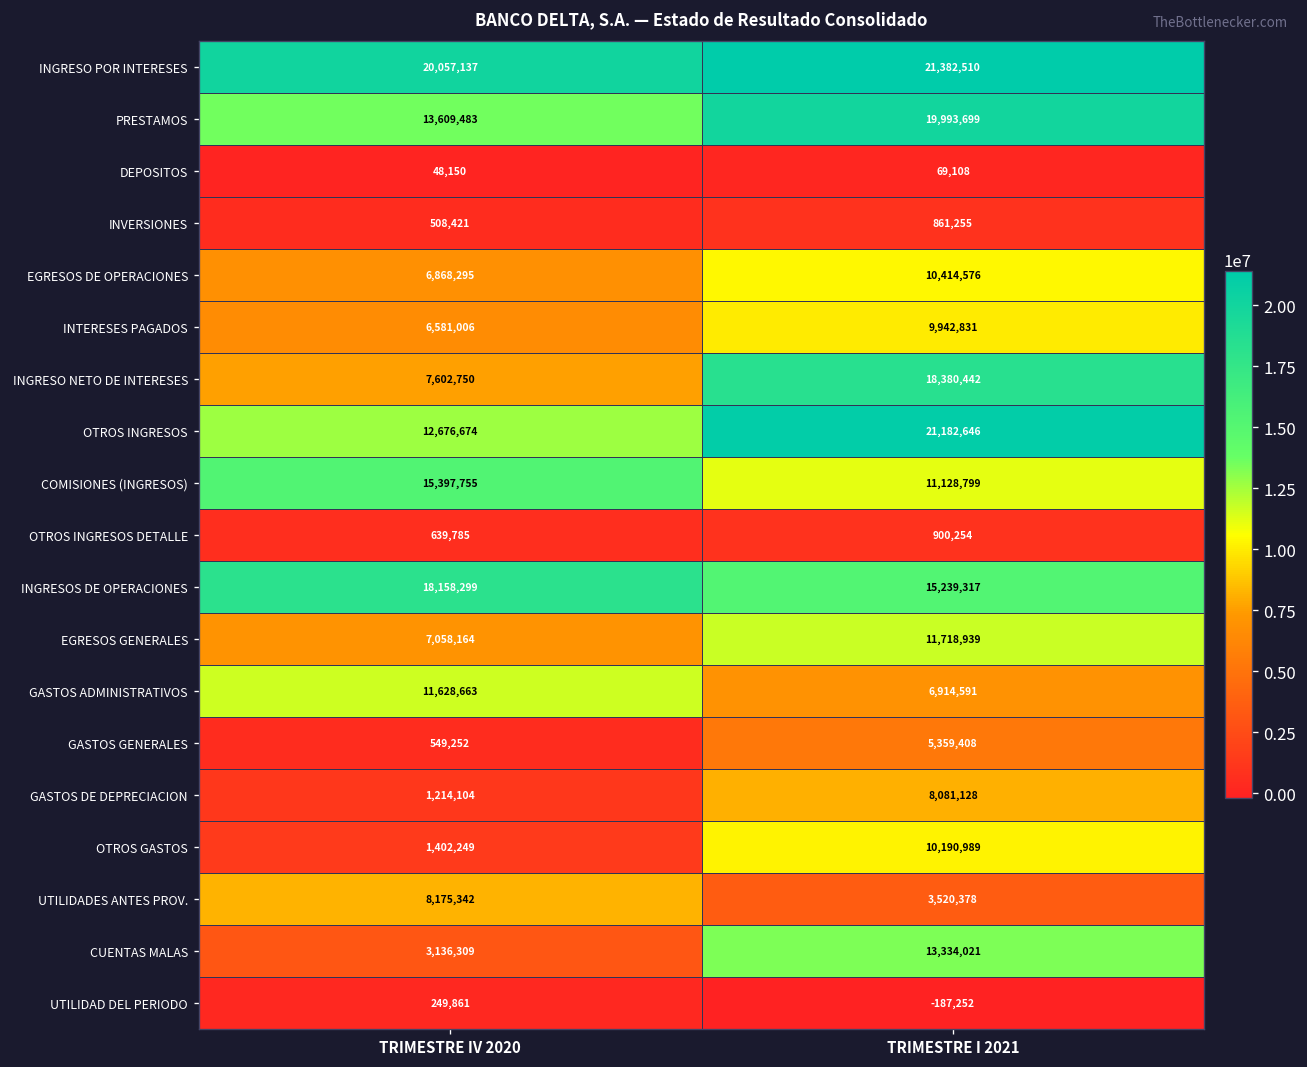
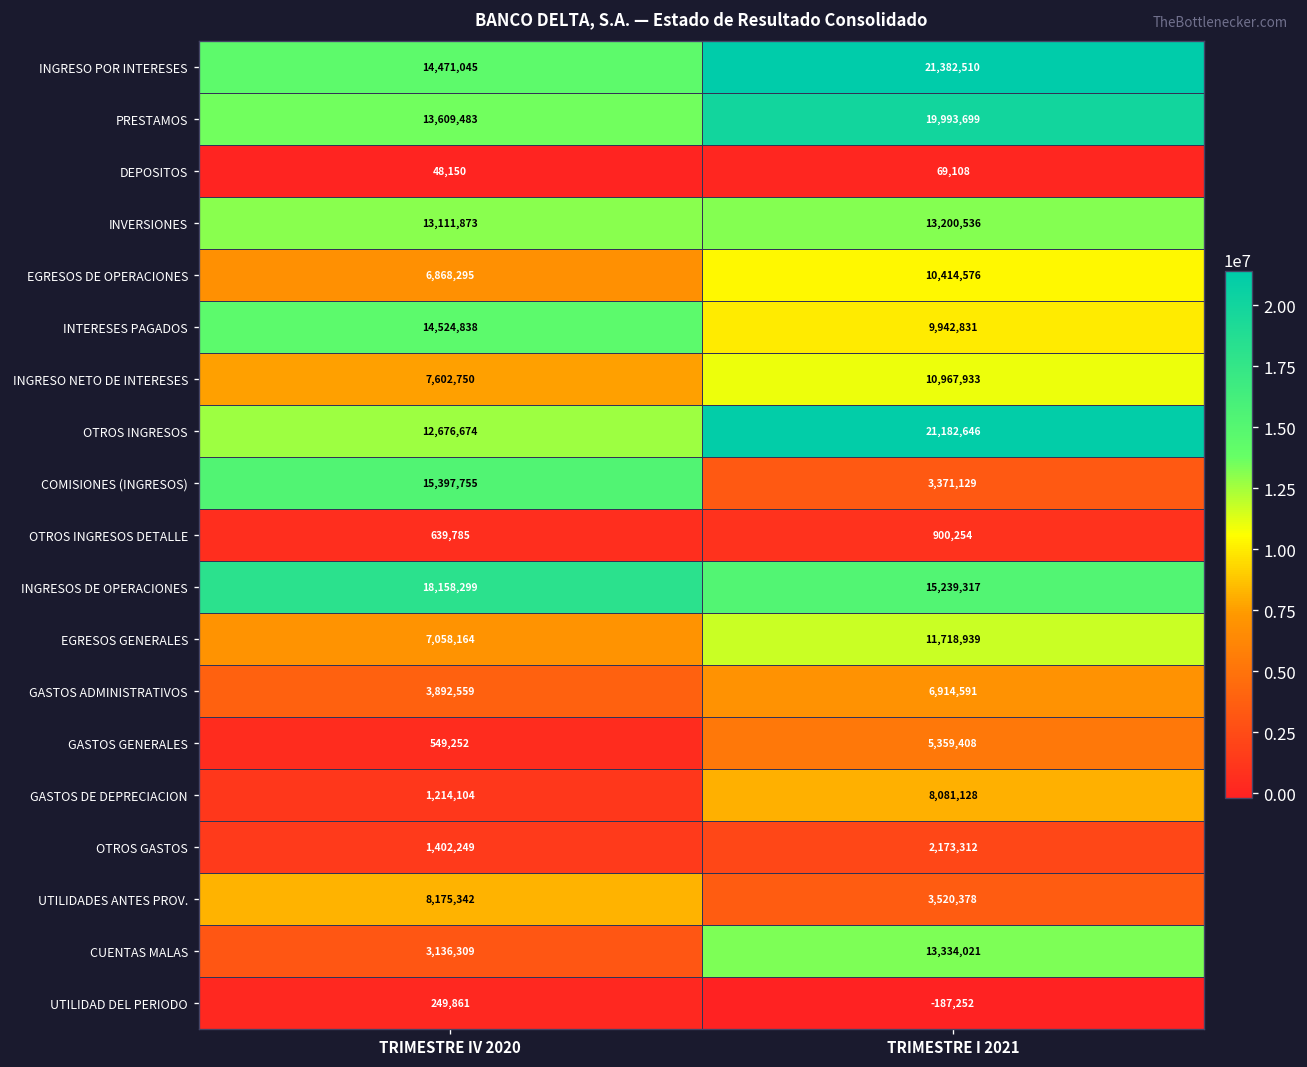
INGRESO POR INTERESES, TRIMESTRE IV 2020: 20,057,137 -> 14,471,045
INVERSIONES, TRIMESTRE IV 2020: 508,421 -> 13,111,873
INVERSIONES, TRIMESTRE I 2021: 861,255 -> 13,200,536
INTERESES PAGADOS, TRIMESTRE IV 2020: 6,581,006 -> 14,524,838
INGRESO NETO DE INTERESES, TRIMESTRE I 2021: 18,380,442 -> 10,967,933
COMISIONES (INGRESOS), TRIMESTRE I 2021: 11,128,799 -> 3,371,129
GASTOS ADMINISTRATIVOS, TRIMESTRE IV 2020: 11,628,663 -> 3,892,559
OTROS GASTOS, TRIMESTRE I 2021: 10,190,989 -> 2,173,312
